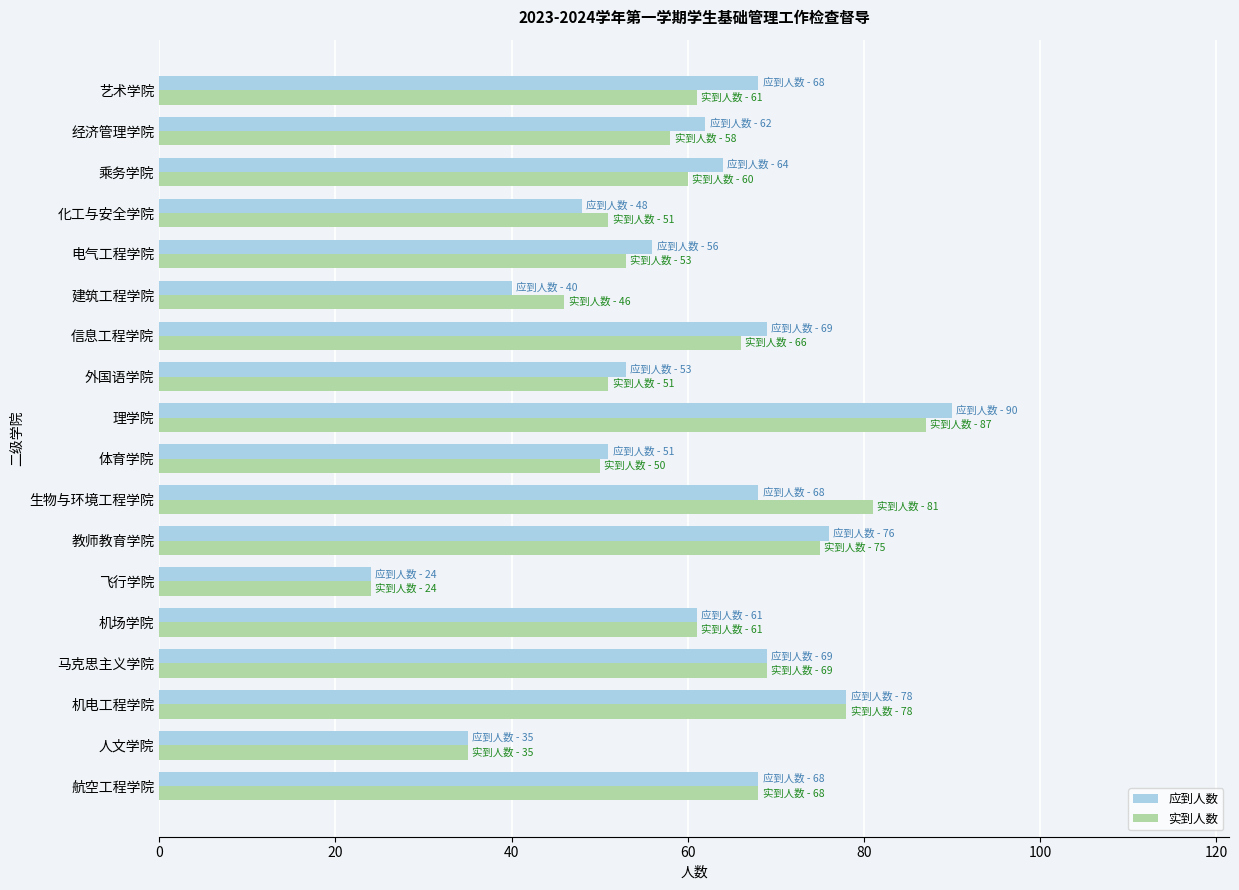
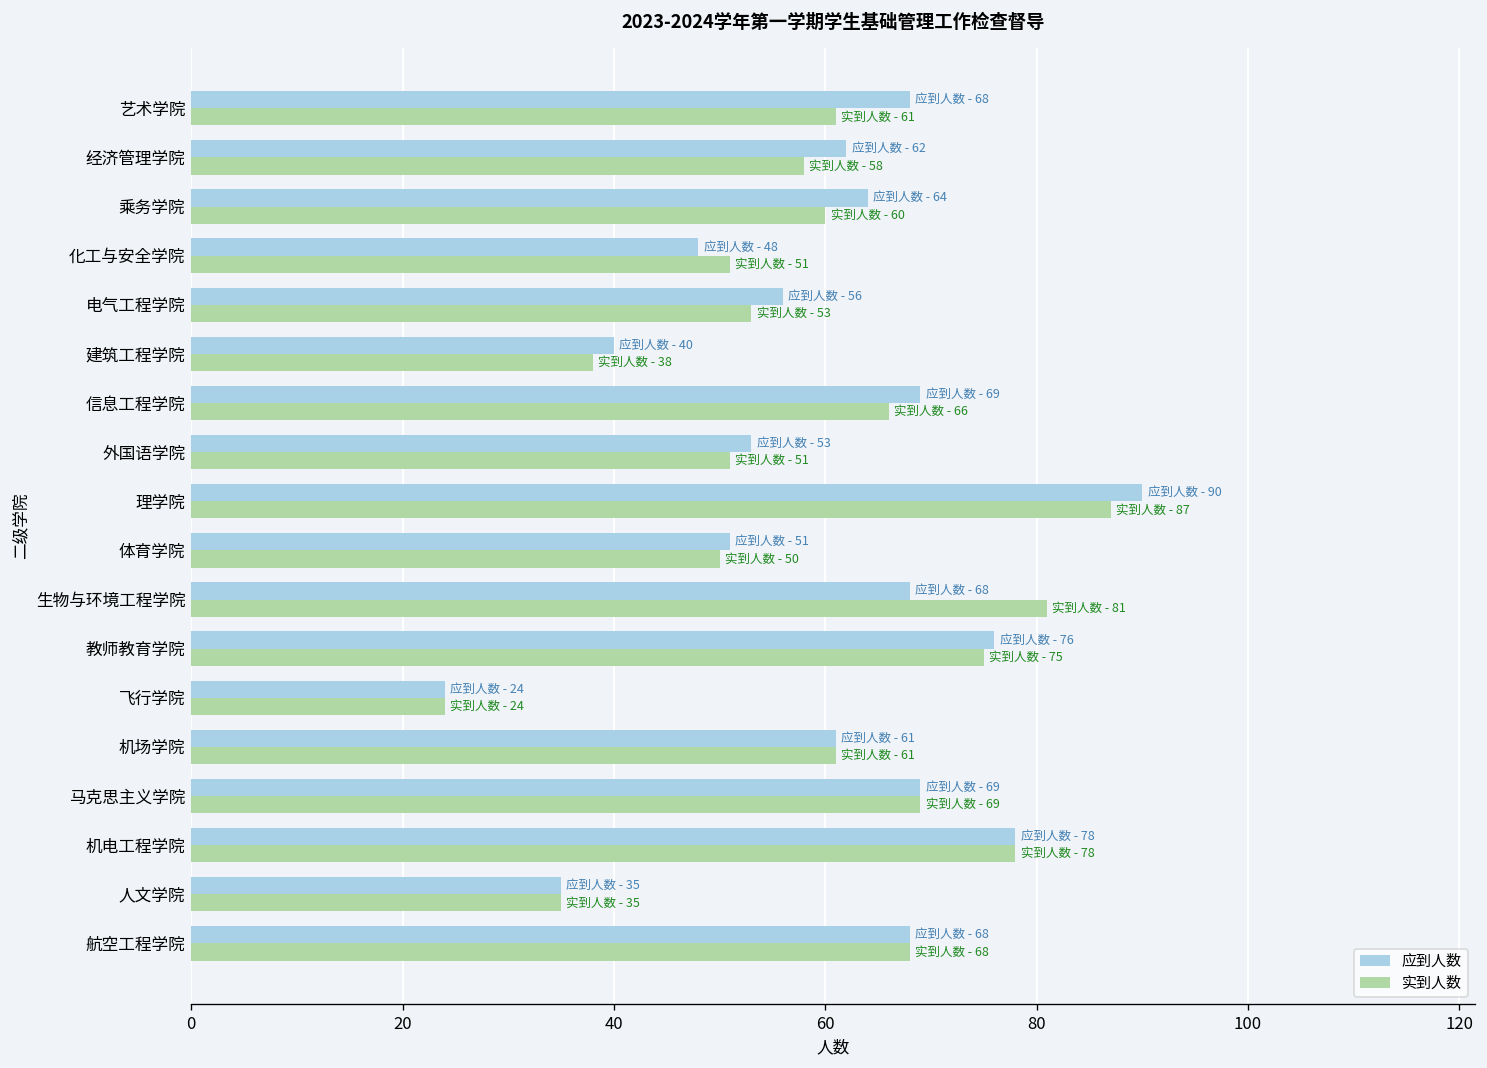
实到人数, 建筑工程学院: 46 -> 38
